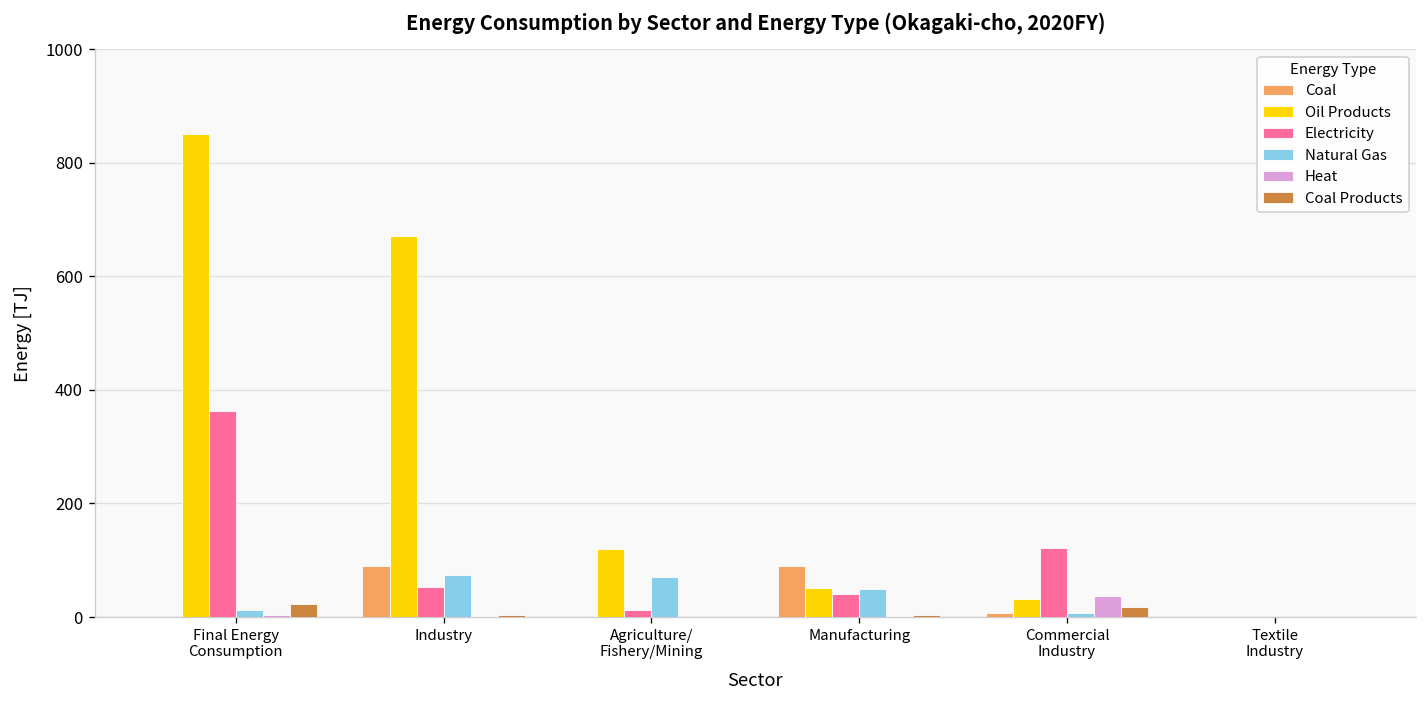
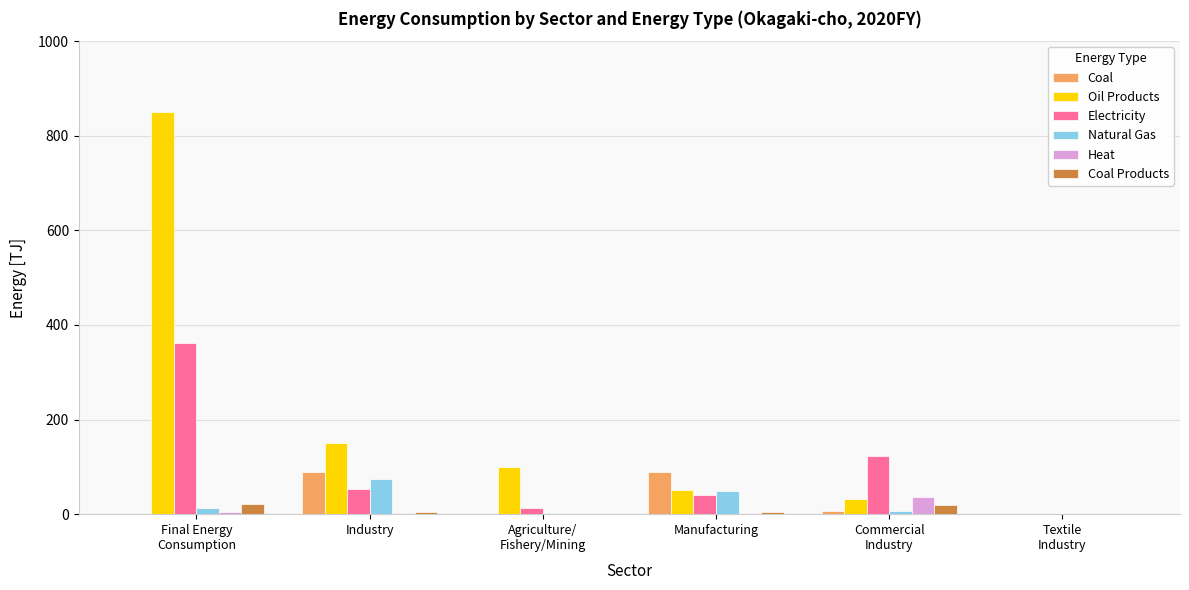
Oil Products, Industry: 670 -> 150
Oil Products, Agriculture/ Fishery/Mining: 120 -> 100
Natural Gas, Agriculture/ Fishery/Mining: 70 -> 0
